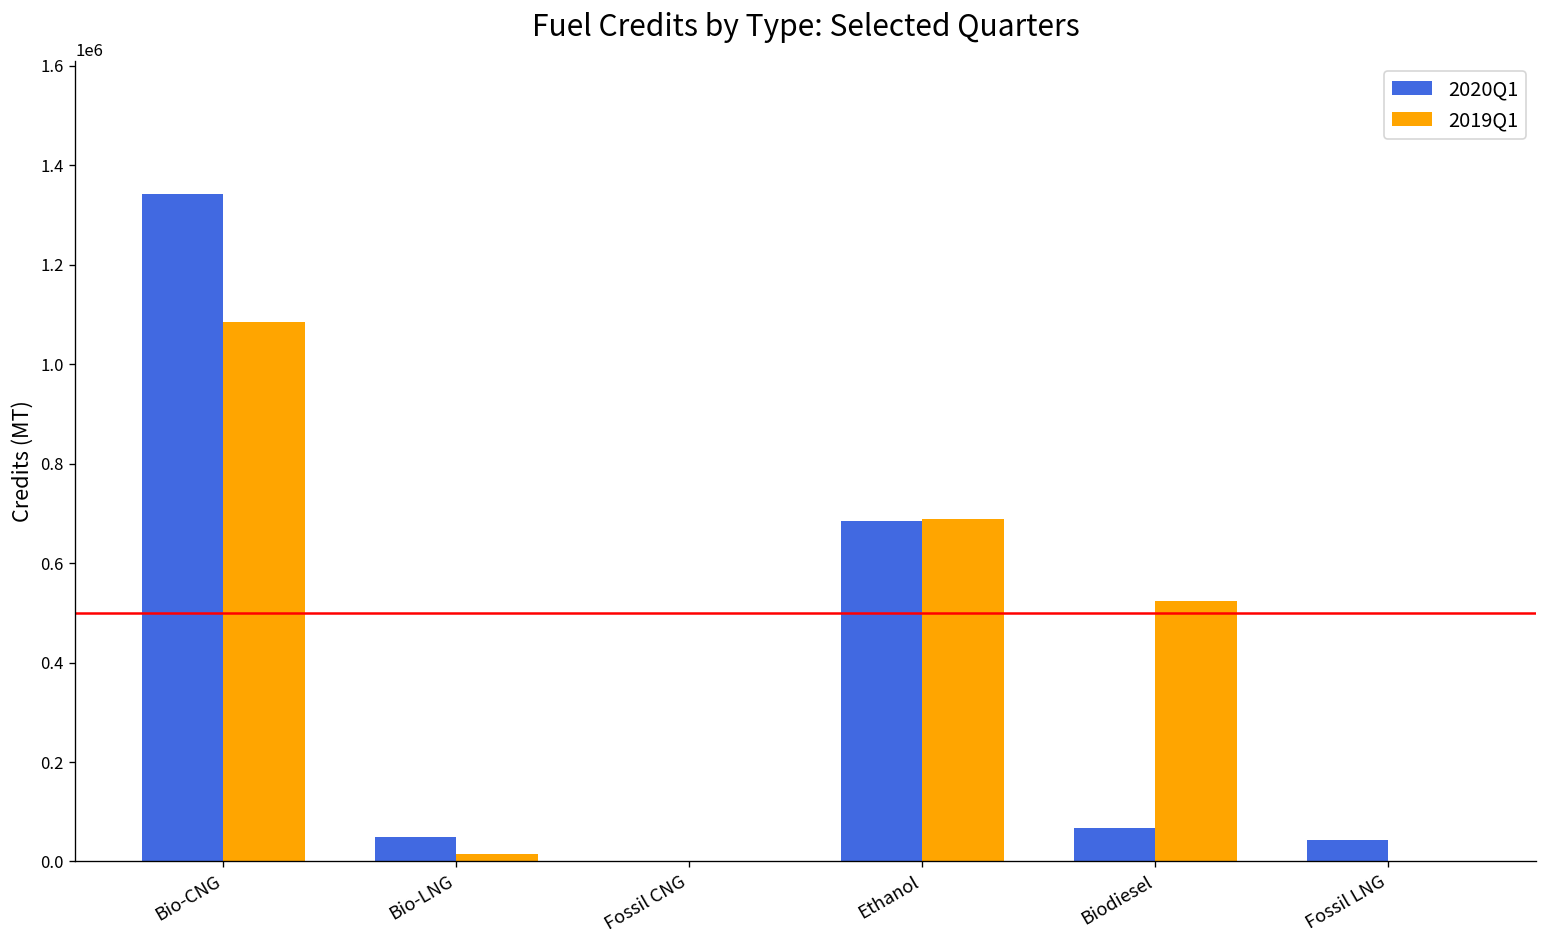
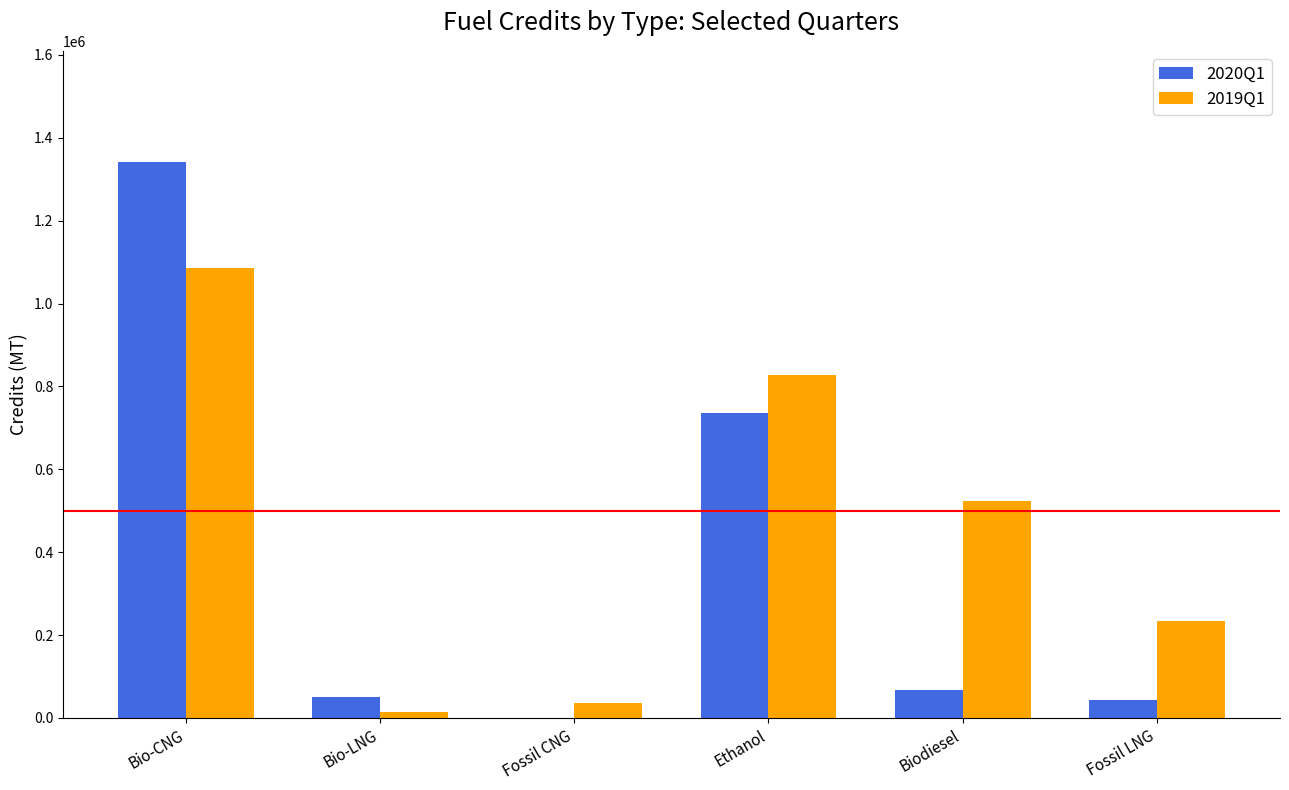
2019Q1, Fossil CNG: 0 -> 30000
2020Q1, Ethanol: 680000 -> 740000
2019Q1, Ethanol: 690000 -> 830000
2019Q1, Fossil LNG: 0 -> 230000
